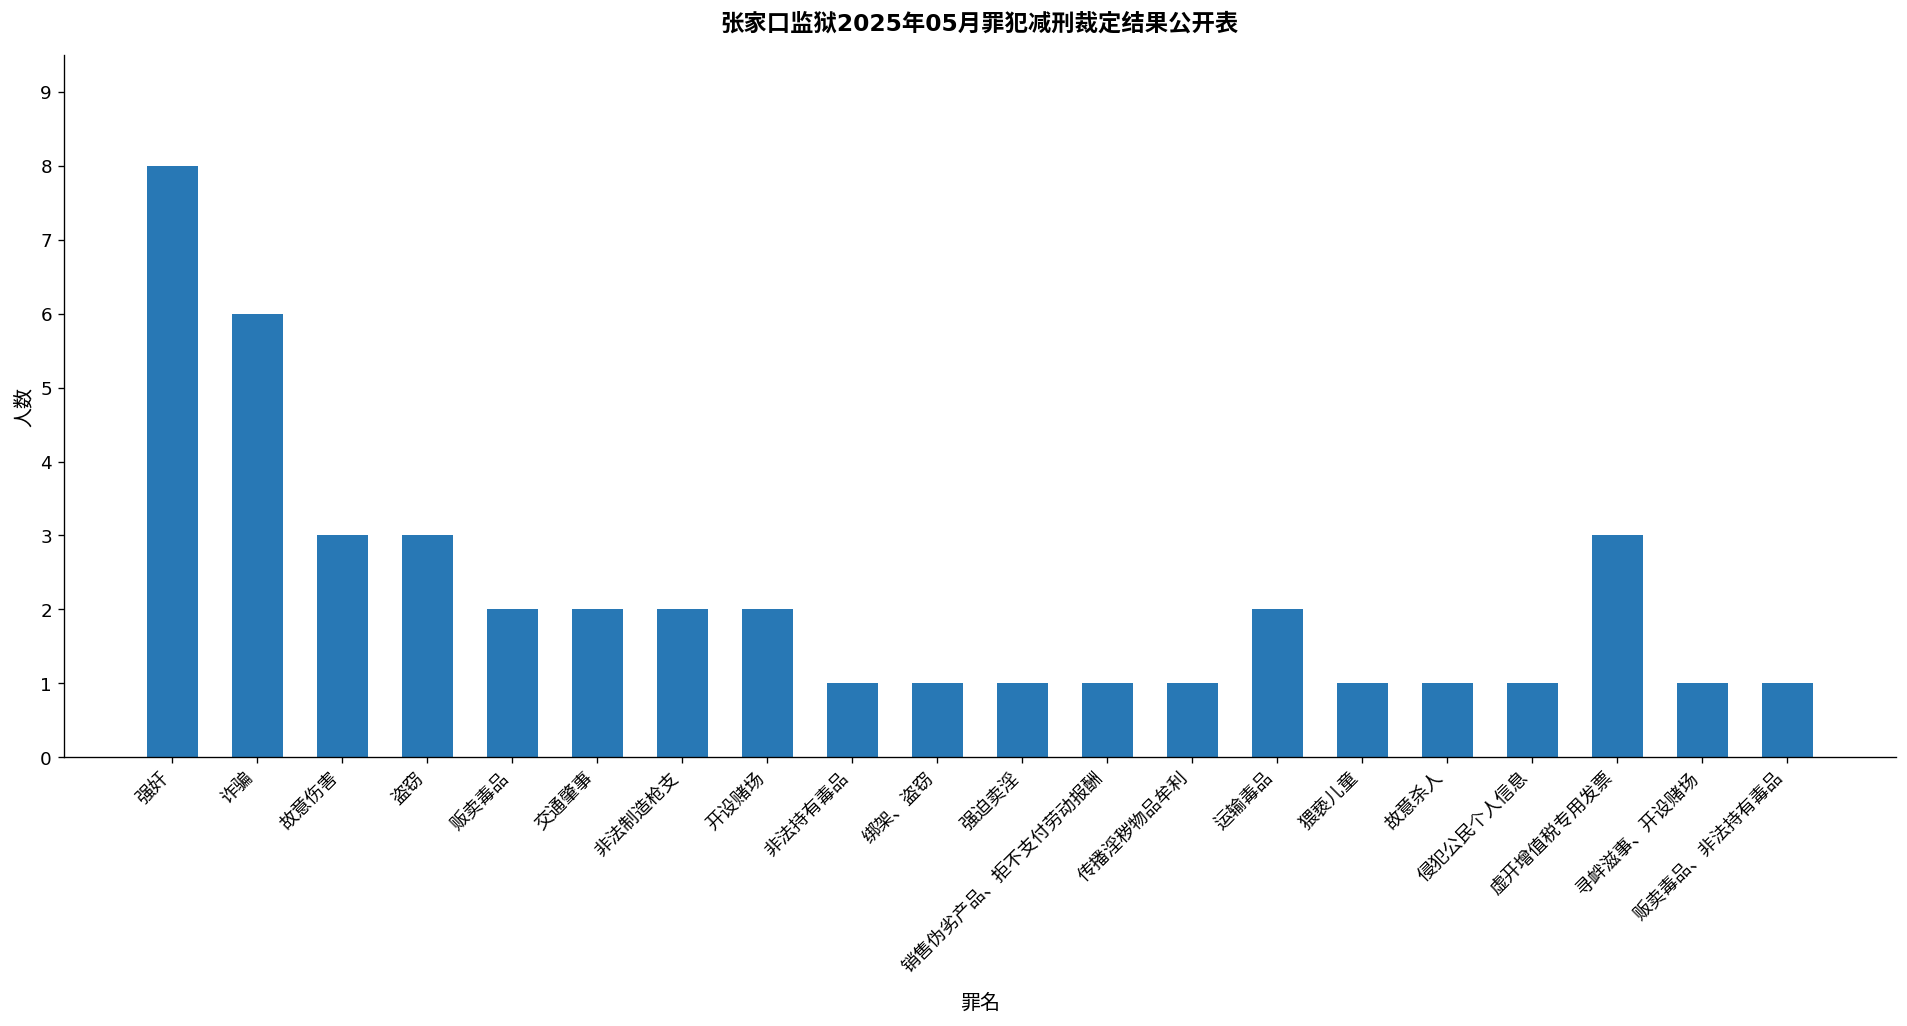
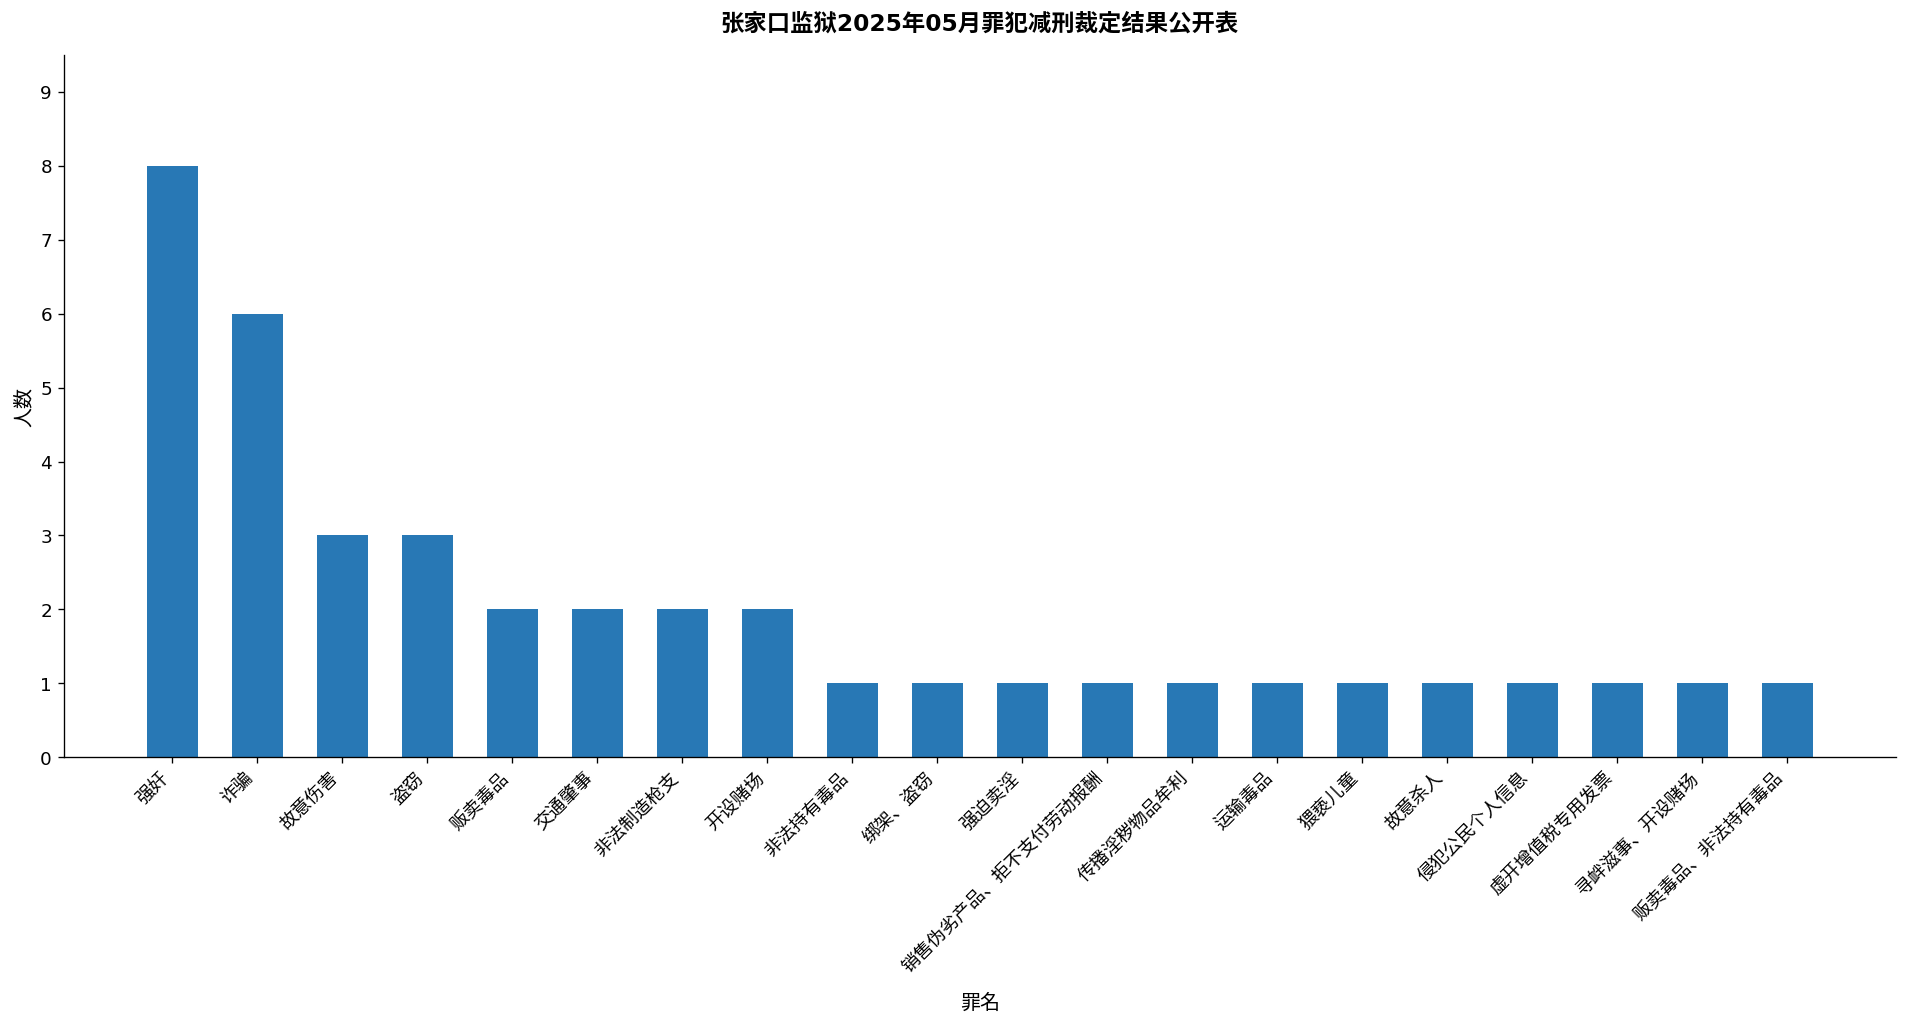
运输毒品: 2 -> 1
虚开增值税专用发票: 3 -> 1
